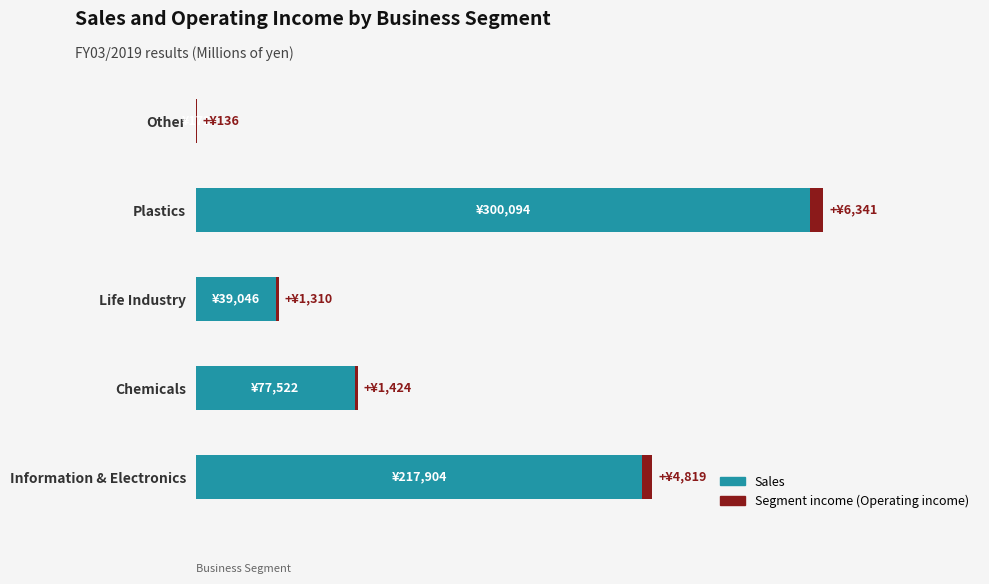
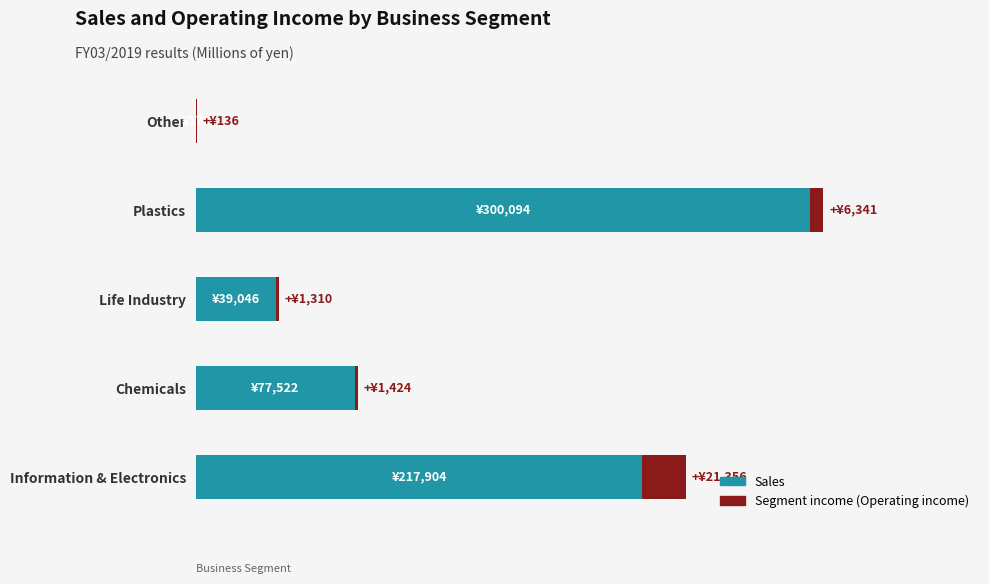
Segment income (Operating income), Information & Electronics: +¥4,819 -> +¥21,356
